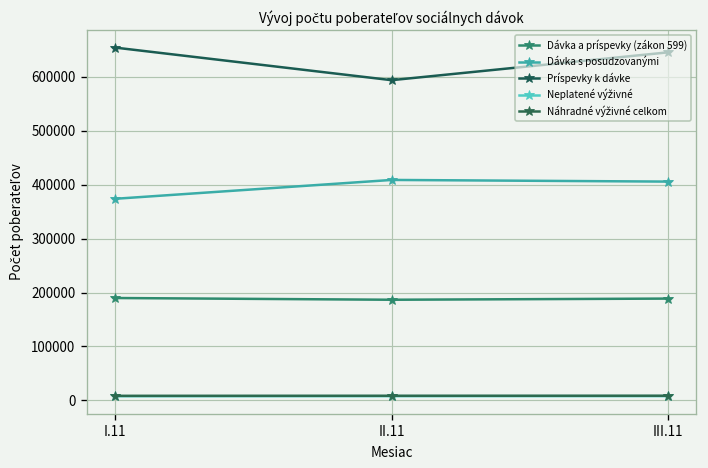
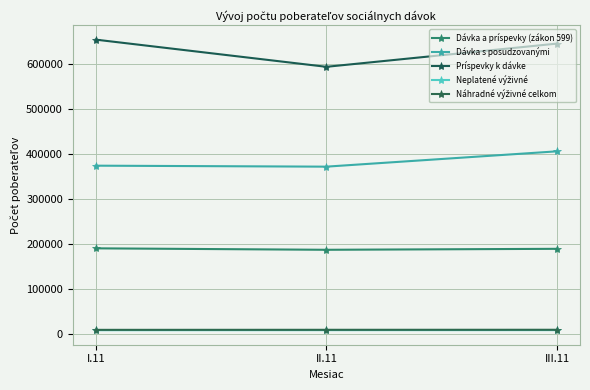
Dávka s posudzovanými, II.11: 410000 -> 370000
